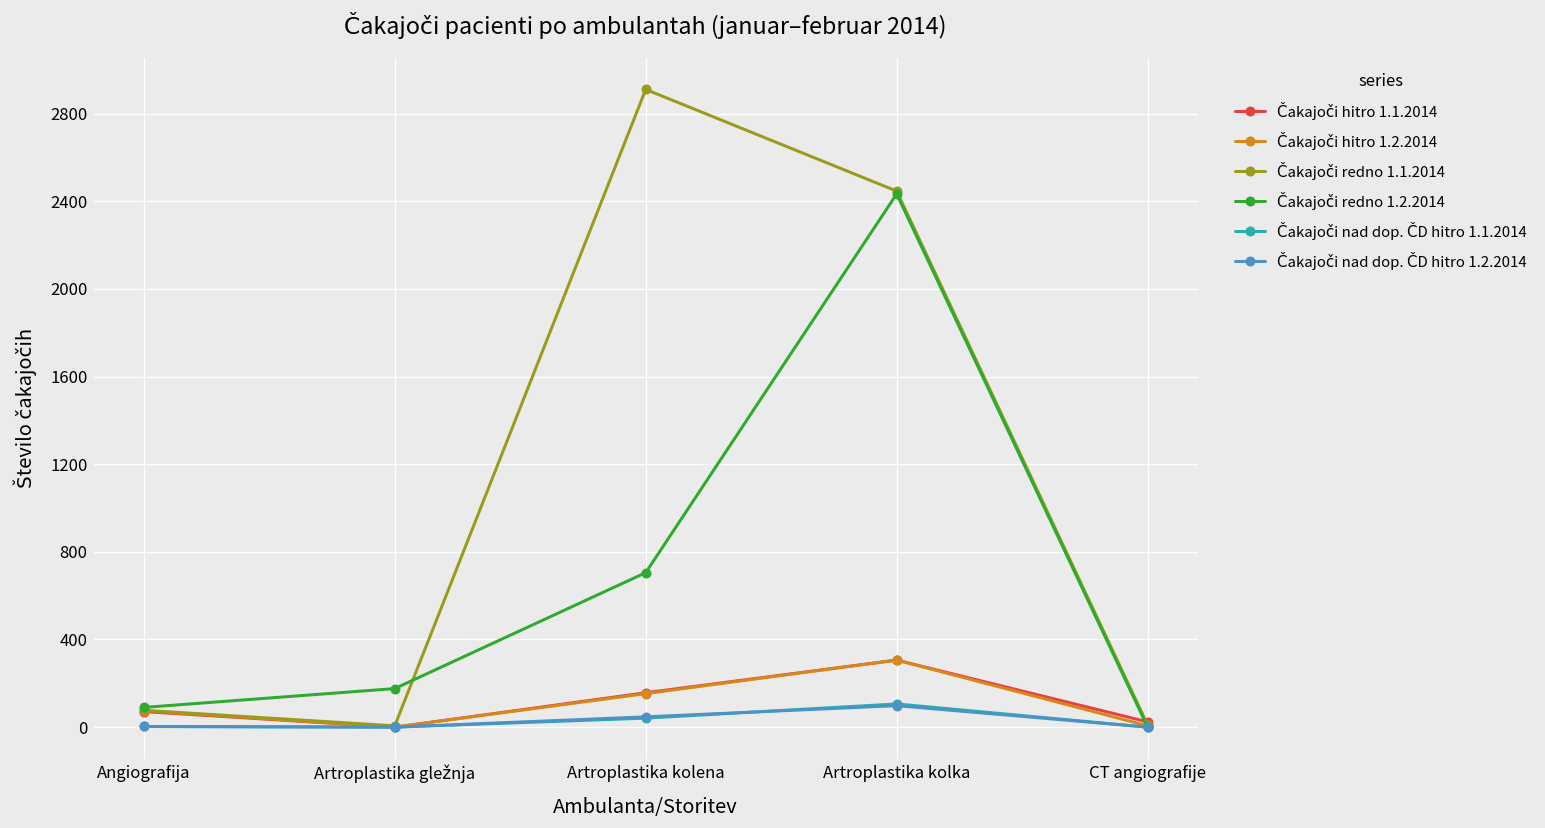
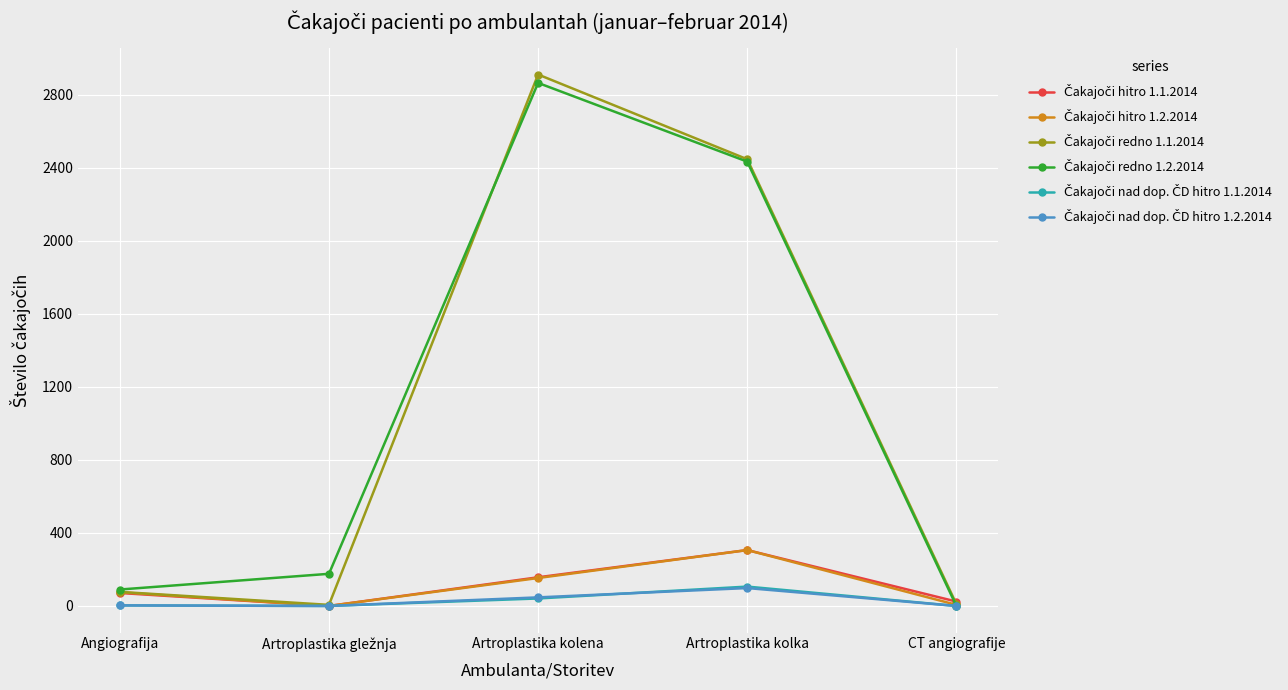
Čakajoči redno 1.2.2014, Artroplastika kolena: 710 -> 2860
